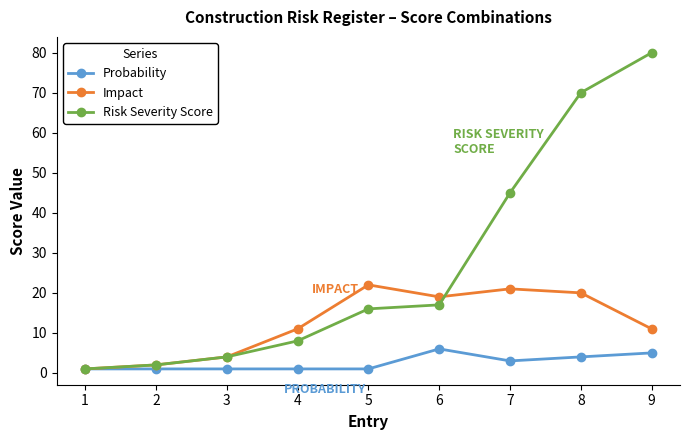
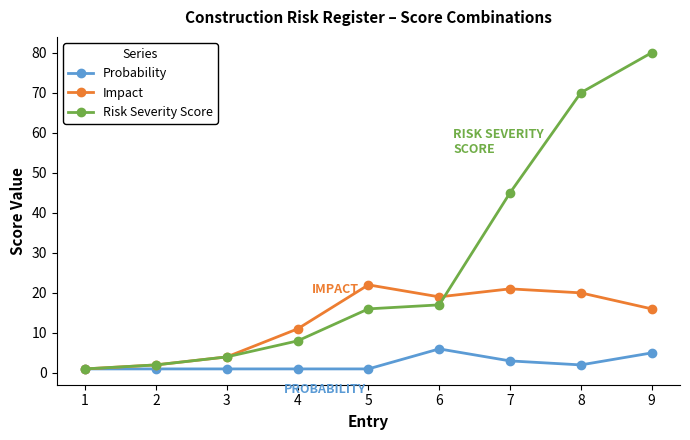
Probability, 8: 4 -> 2
Impact, 9: 11 -> 16
